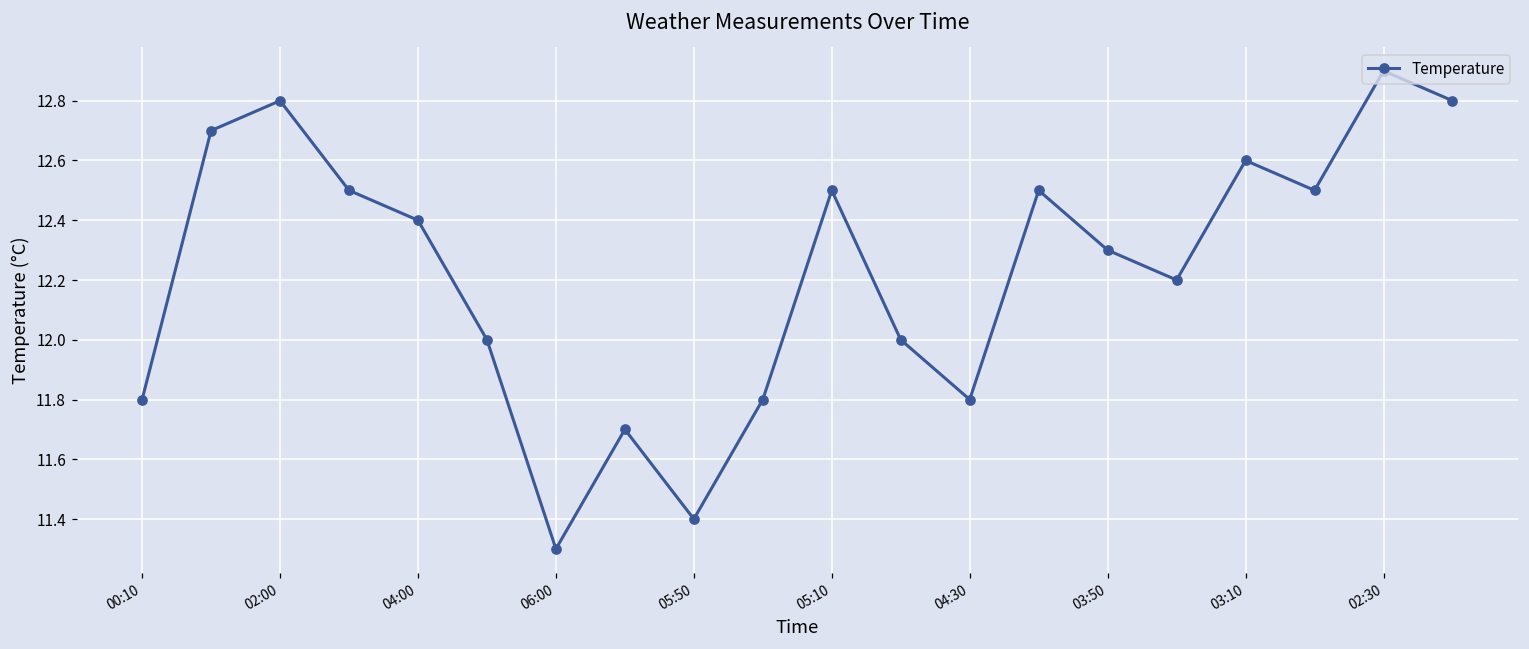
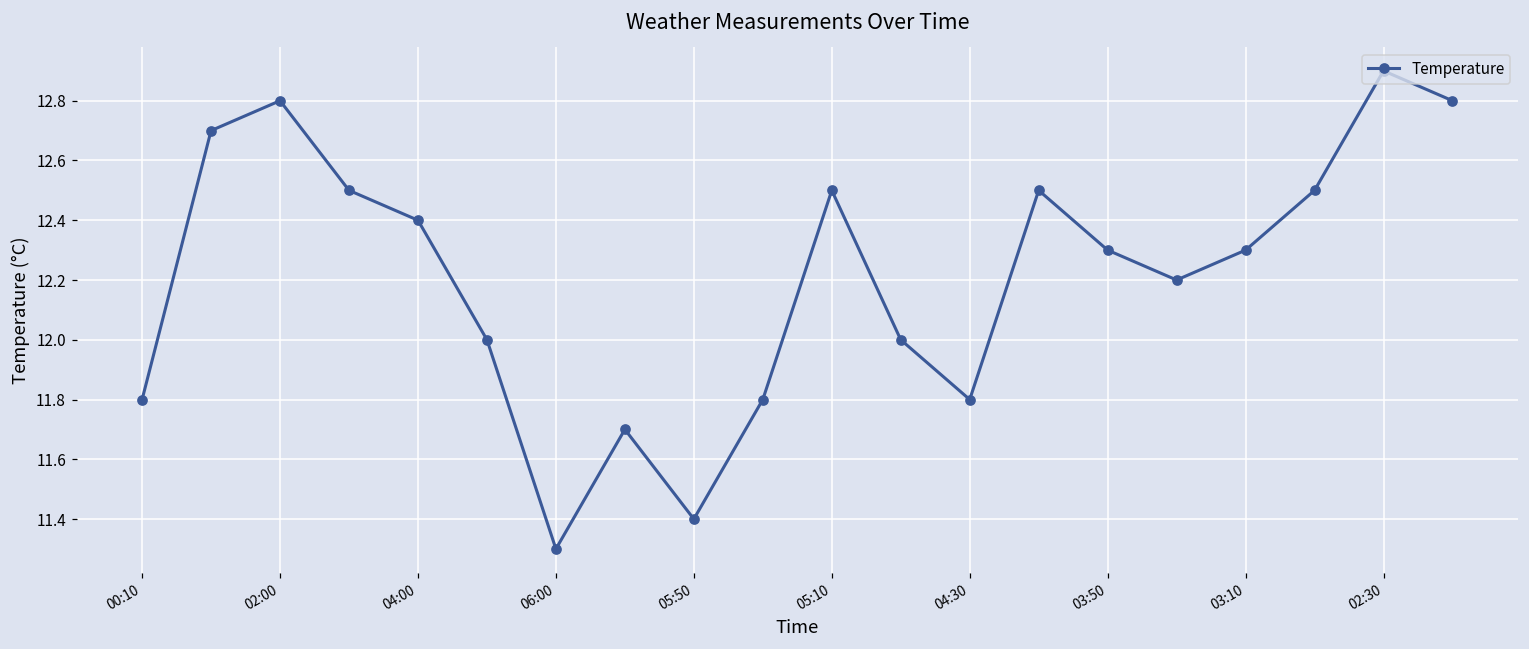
03:10: 12.6 -> 12.3
